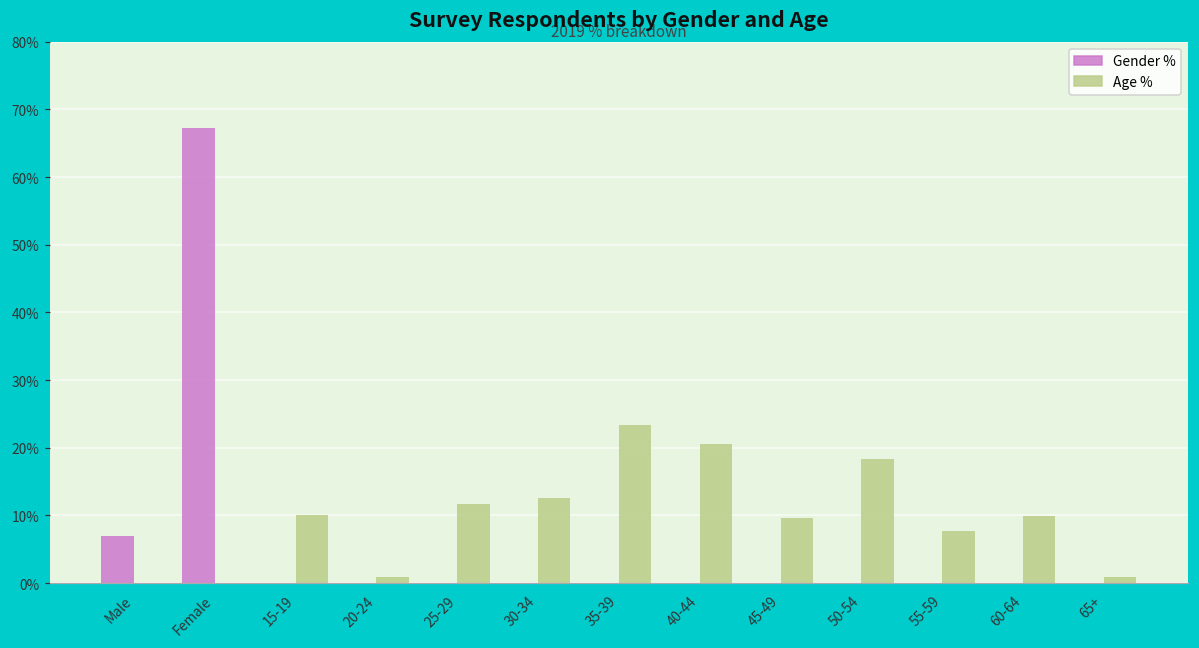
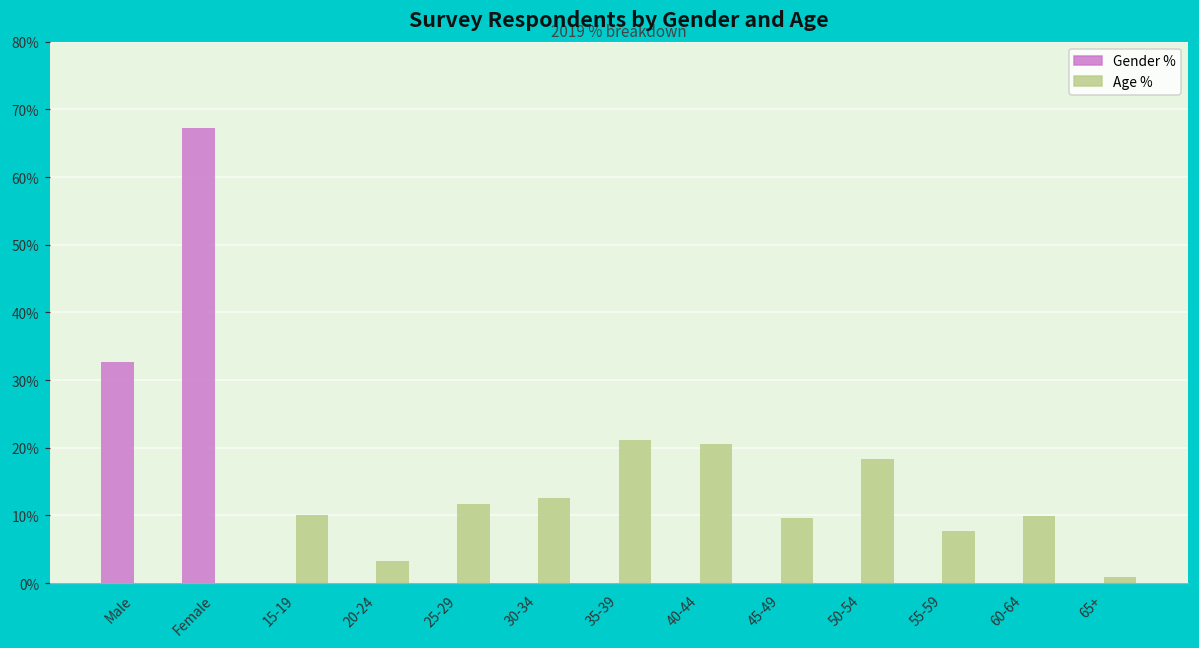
Gender %, Male: 7% -> 33%
Age %, 20-24: 1% -> 3%
Age %, 35-39: 23% -> 21%
